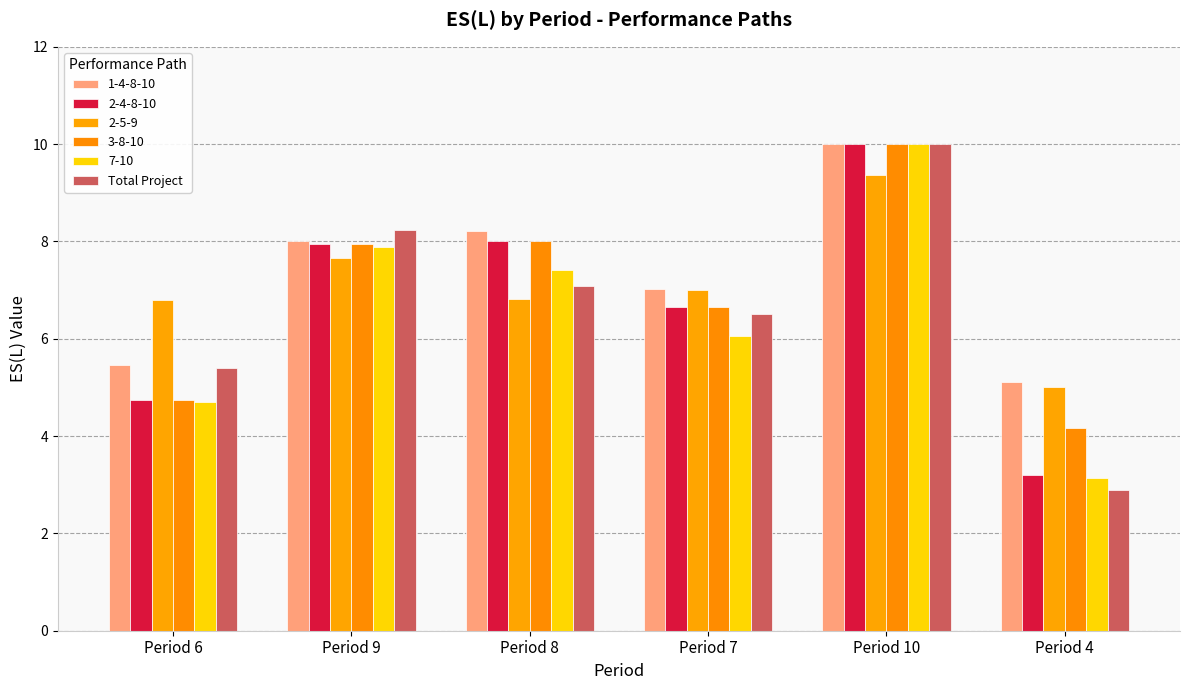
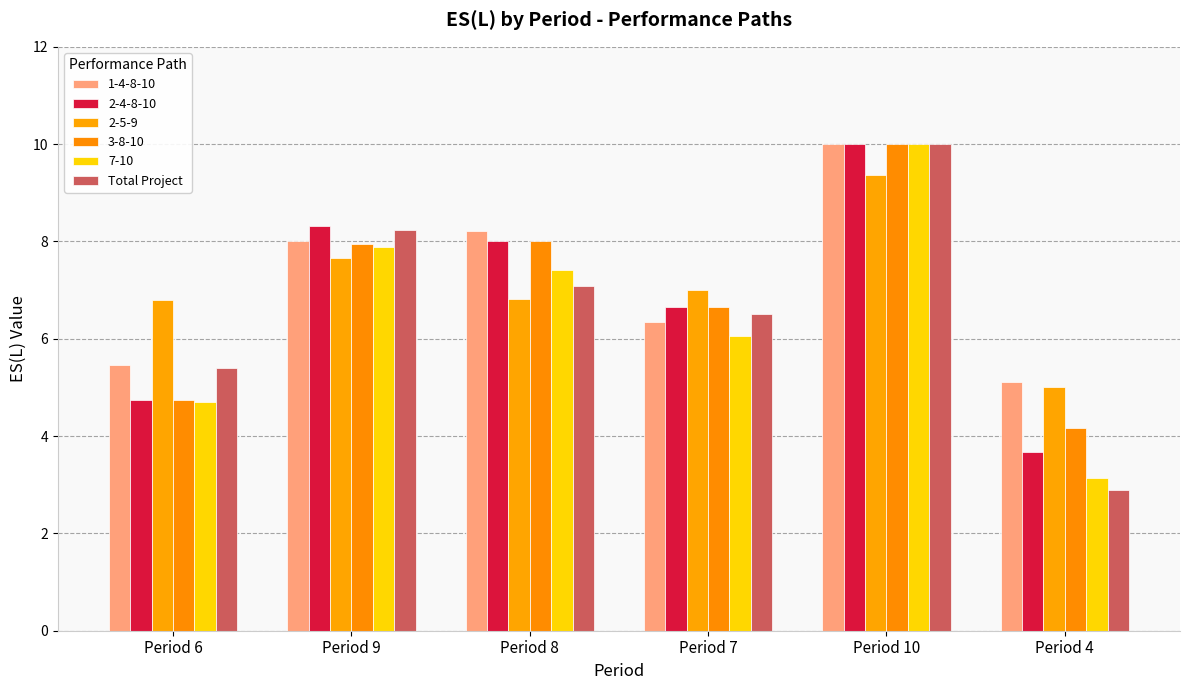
2-4-8-10, Period 9: 7.9 -> 8.3
1-4-8-10, Period 7: 7.0 -> 6.3
2-4-8-10, Period 4: 3.2 -> 3.7
